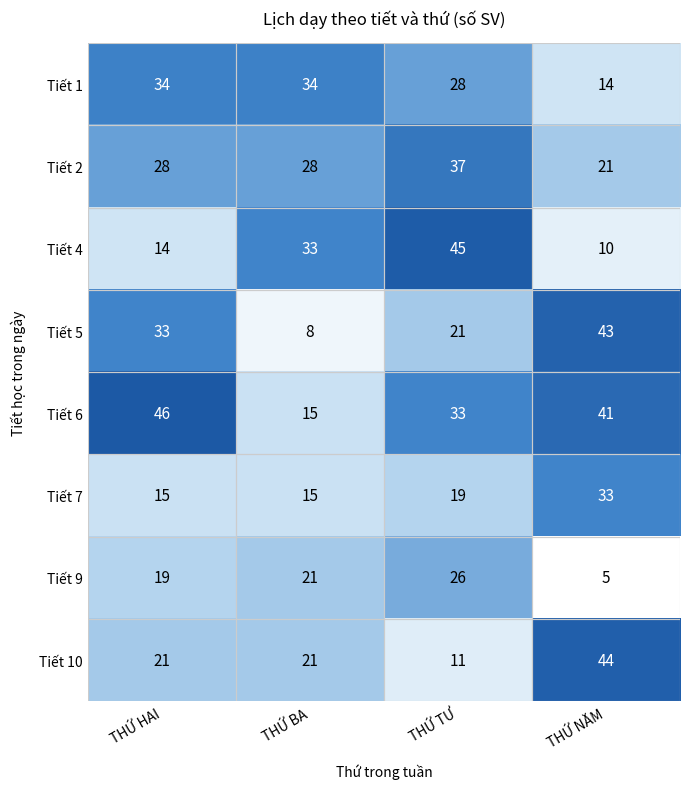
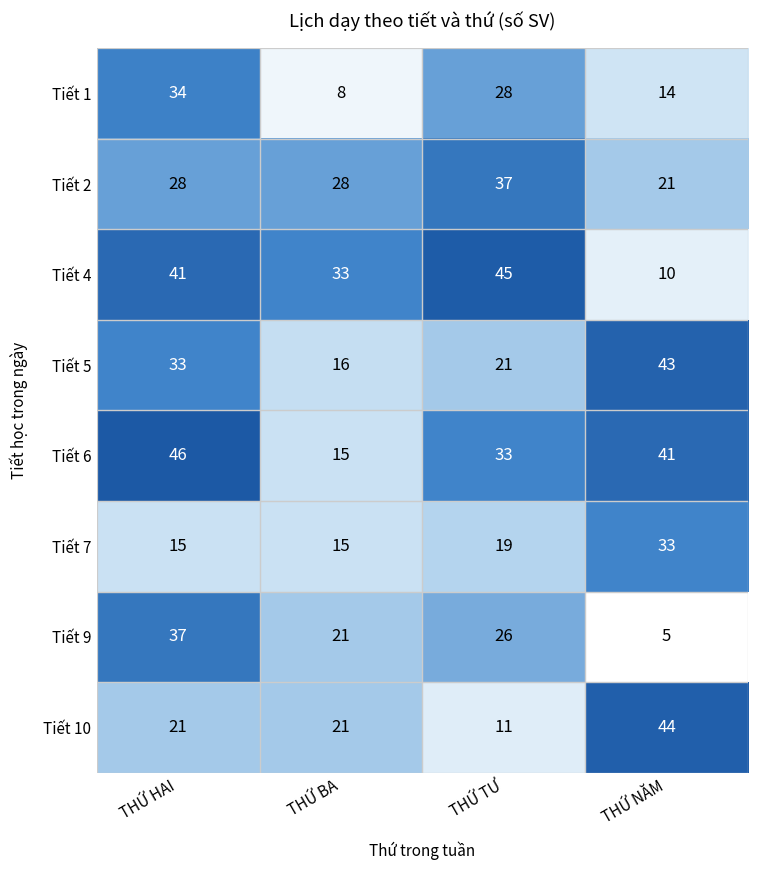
Tiết 1, THỨ BA: 34 -> 8
Tiết 4, THỨ HAI: 14 -> 41
Tiết 5, THỨ BA: 8 -> 16
Tiết 9, THỨ HAI: 19 -> 37
